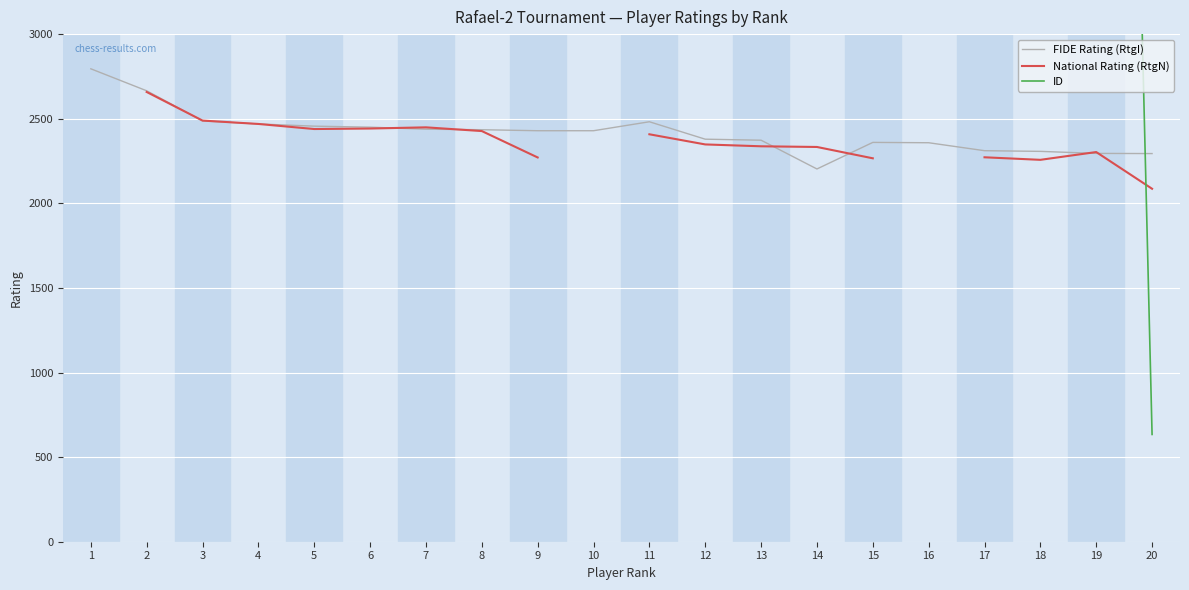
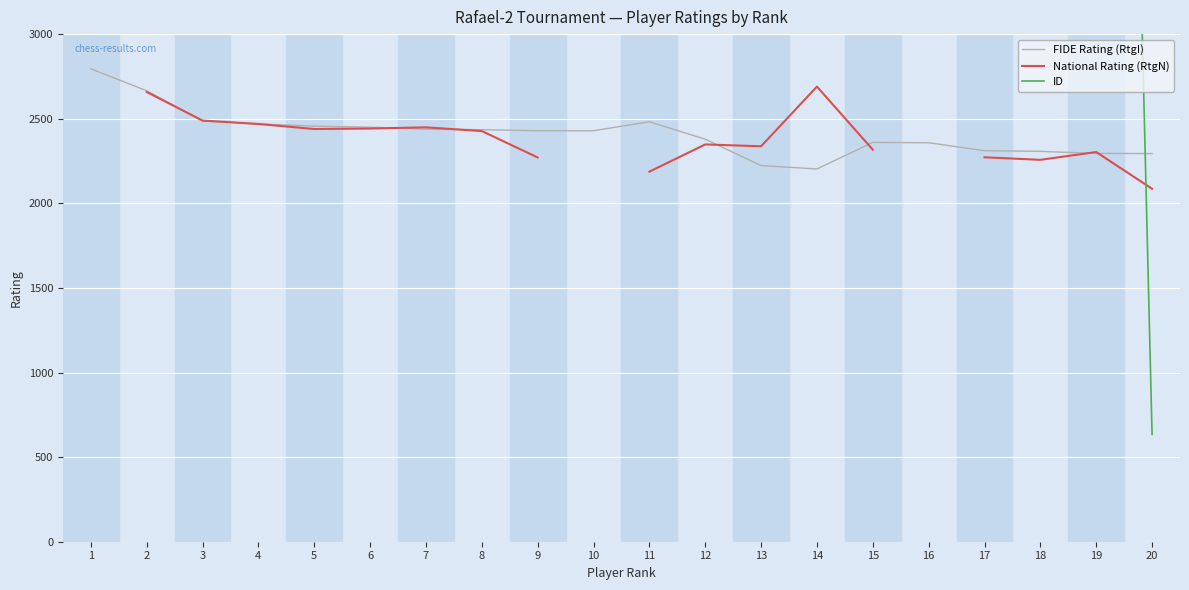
National Rating (RtgN), 11: 2410 -> 2190
FIDE Rating (RtgI), 13: 2370 -> 2220
National Rating (RtgN), 14: 2330 -> 2690
National Rating (RtgN), 15: 2270 -> 2320
